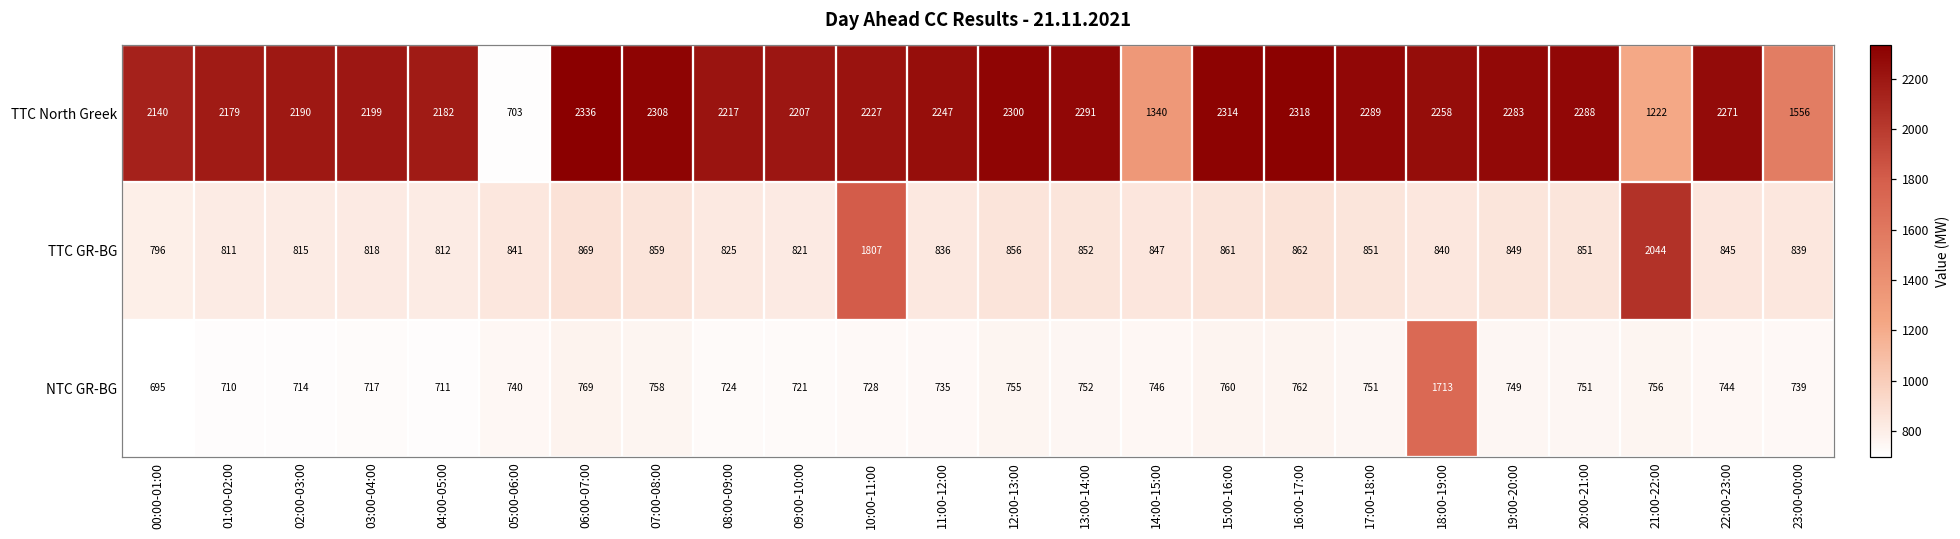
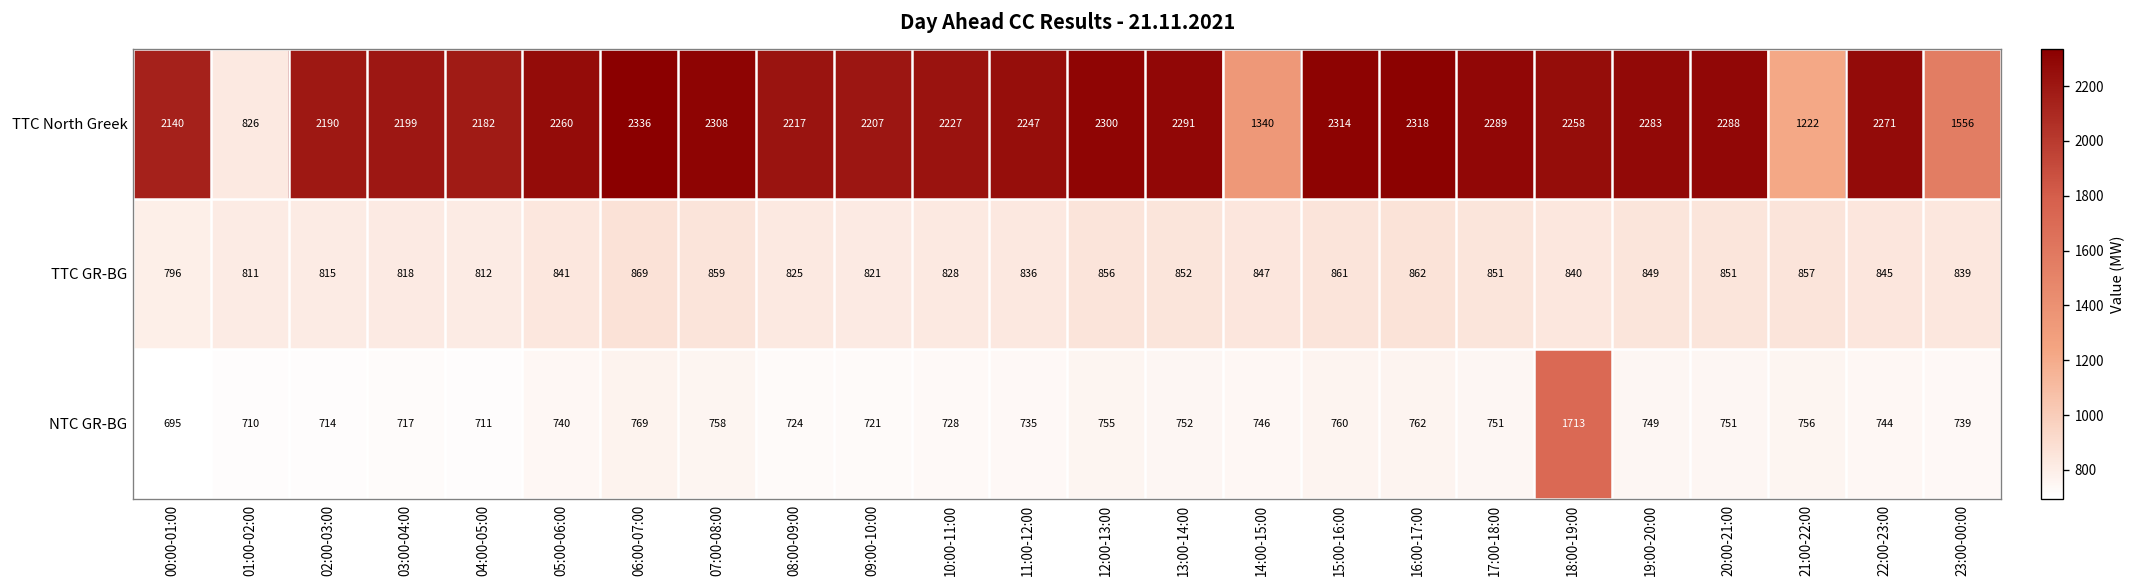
TTC North Greek, 01:00-02:00: 2179 -> 826
TTC North Greek, 05:00-06:00: 703 -> 2260
TTC GR-BG, 10:00-11:00: 1807 -> 828
TTC GR-BG, 21:00-22:00: 2044 -> 857
